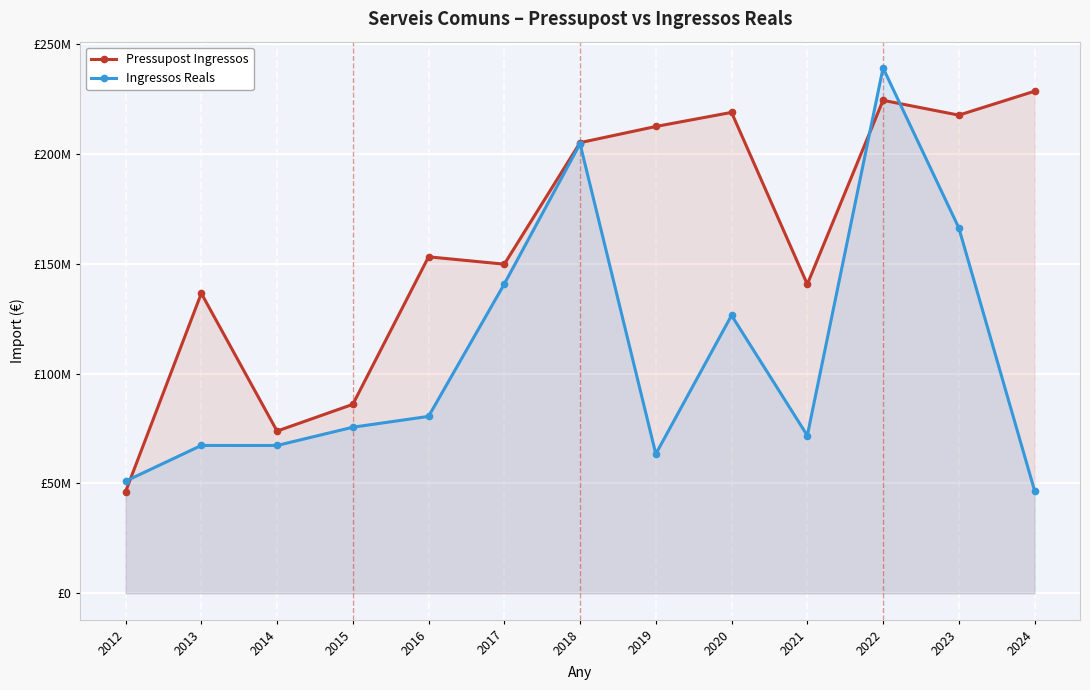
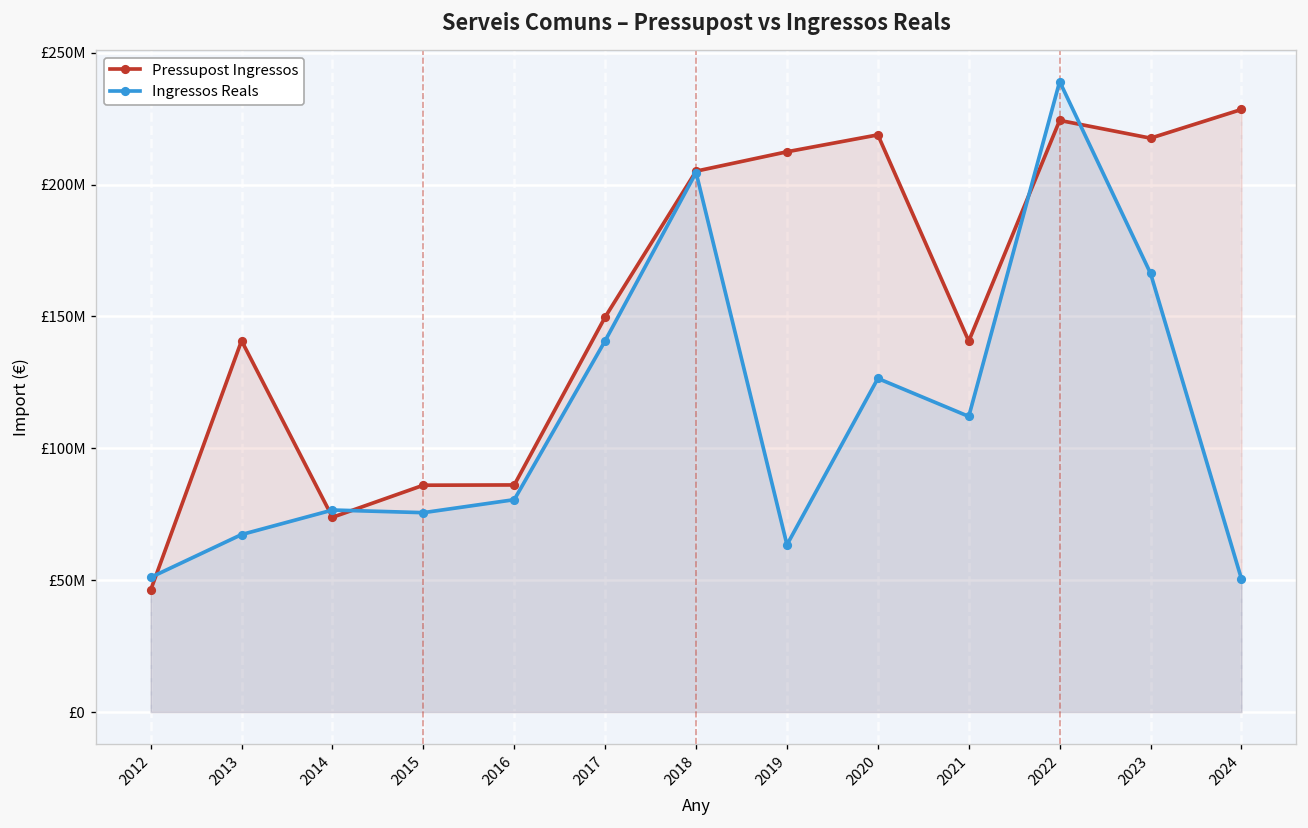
Pressupost Ingressos, 2013: £137000000 -> £141000000
Ingressos Reals, 2014: £67000000 -> £77000000
Pressupost Ingressos, 2016: £153000000 -> £86000000
Ingressos Reals, 2021: £72000000 -> £112000000
Ingressos Reals, 2024: £47000000 -> £50000000
